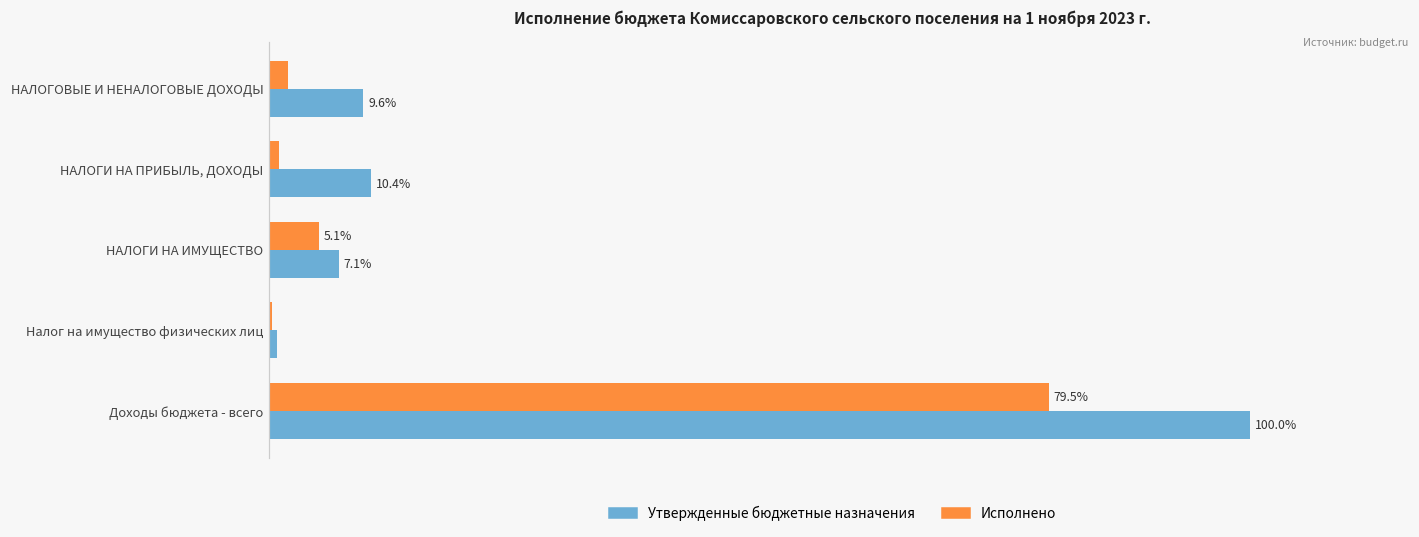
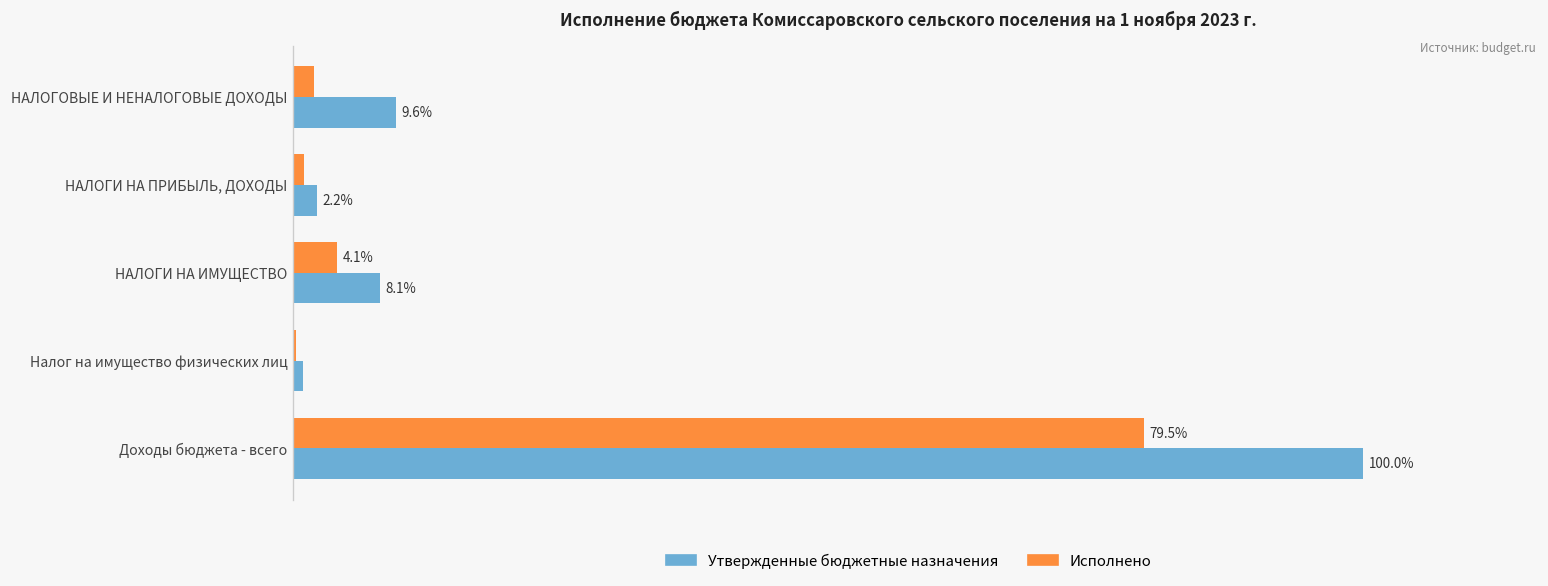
Утвержденные бюджетные назначения, НАЛОГИ НА ПРИБЫЛЬ, ДОХОДЫ: 10.4% -> 2.2%
Исполнено, НАЛОГИ НА ИМУЩЕСТВО: 5.1% -> 4.1%
Утвержденные бюджетные назначения, НАЛОГИ НА ИМУЩЕСТВО: 7.1% -> 8.1%
